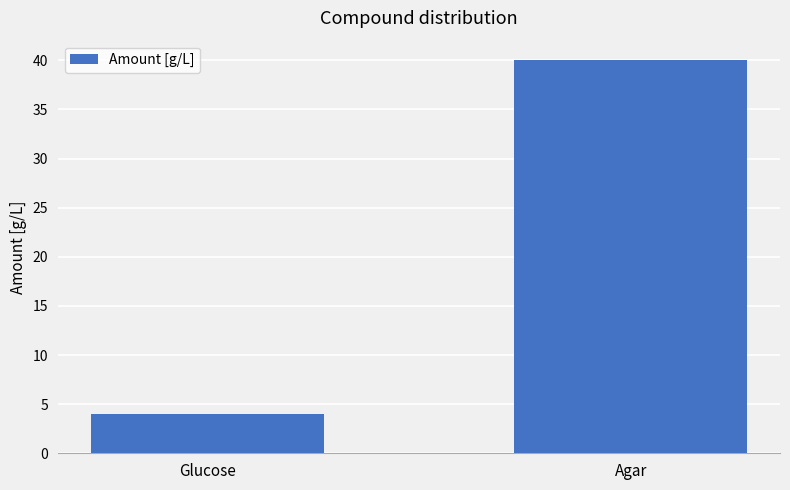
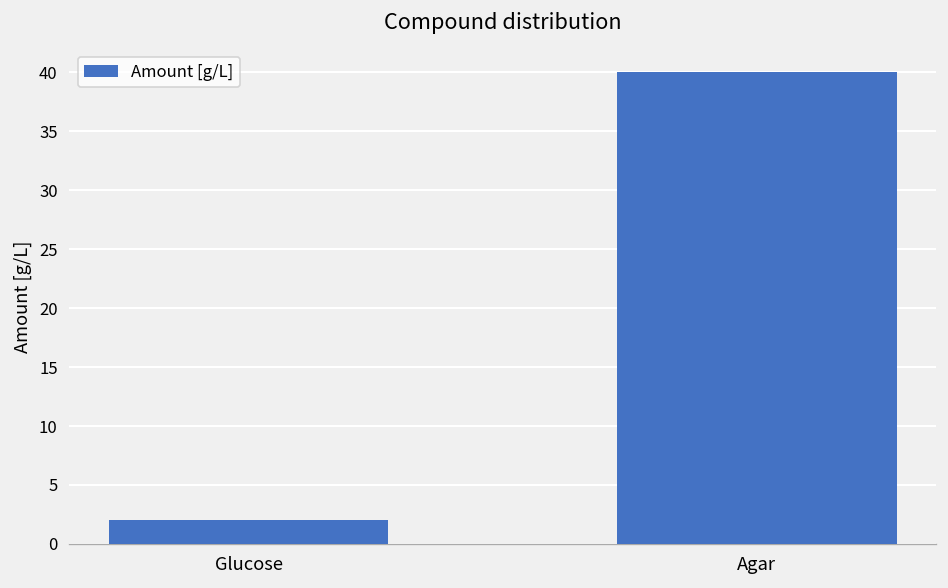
Glucose: 4 -> 2
